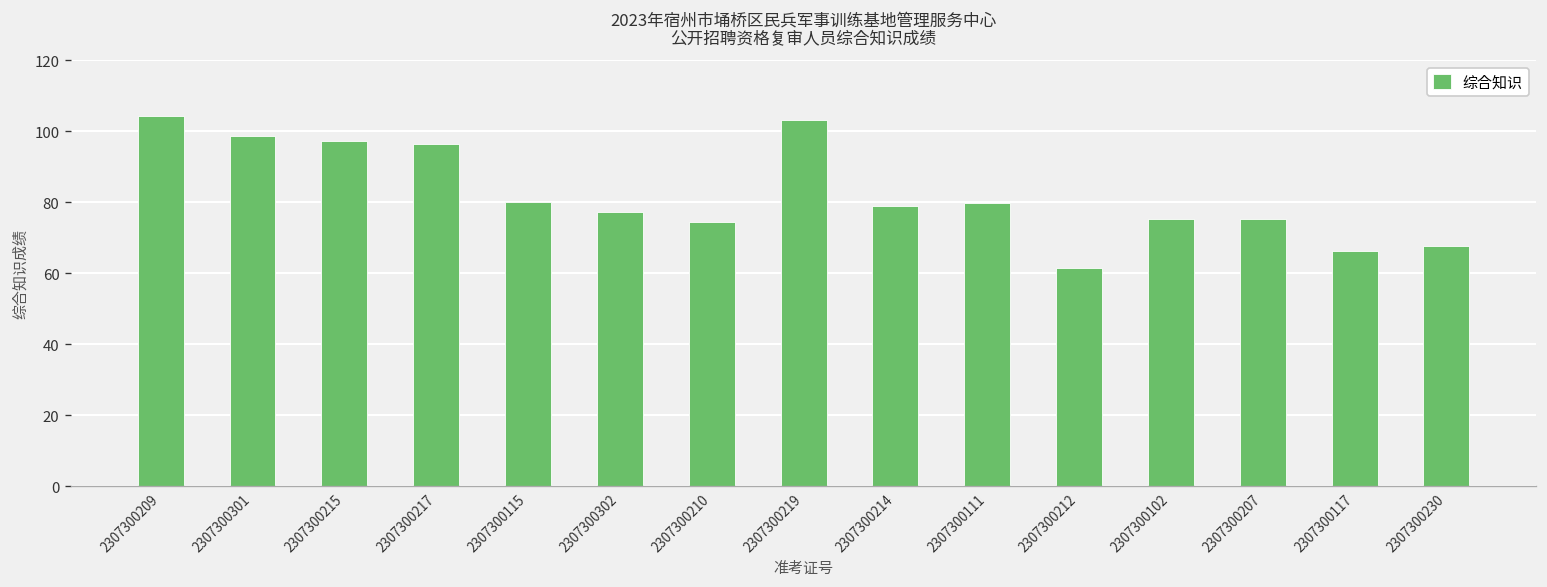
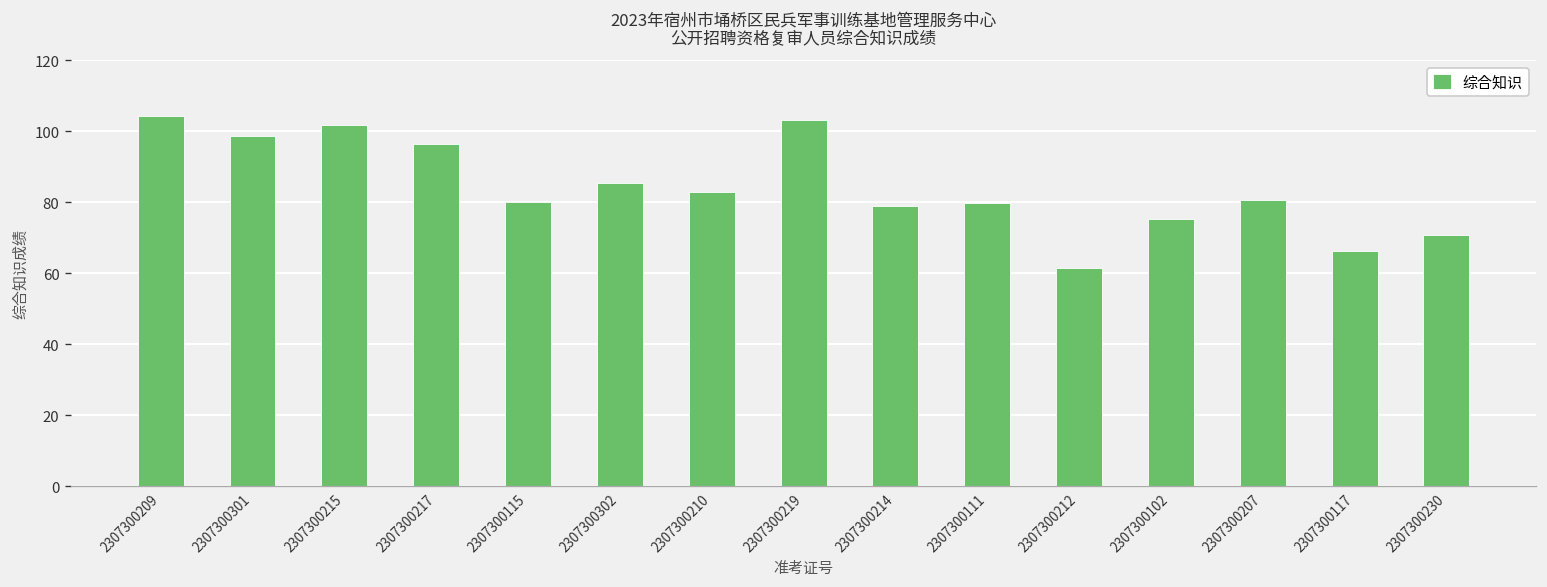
2307300215: 97 -> 102
2307300302: 77 -> 85
2307300210: 75 -> 83
2307300207: 75 -> 81
2307300230: 68 -> 71
